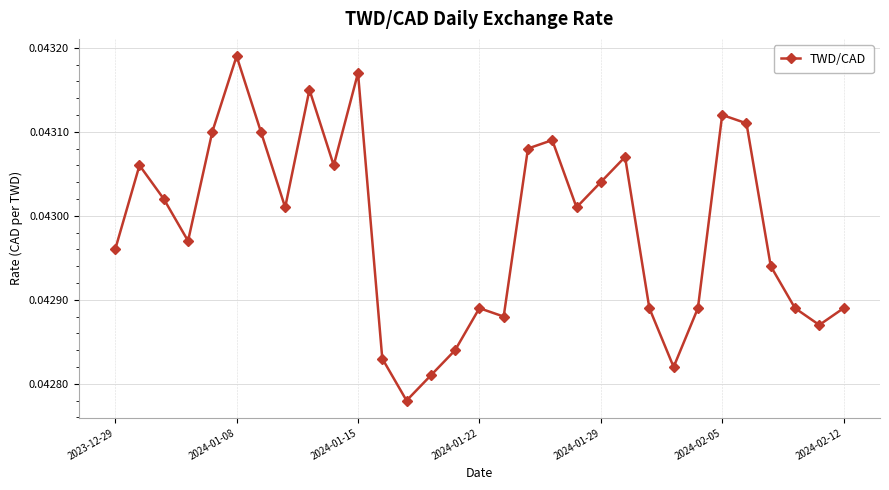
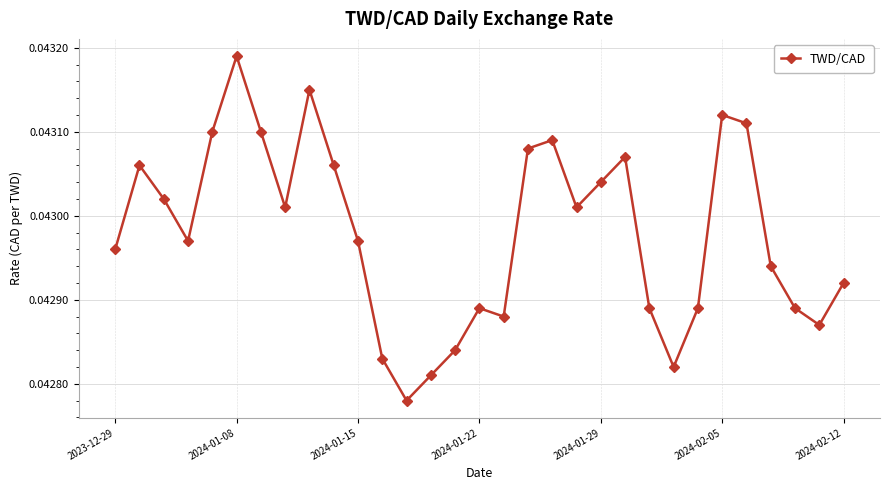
2024-01-15: 0.04317 -> 0.04297
2024-02-12: 0.04289 -> 0.04292
